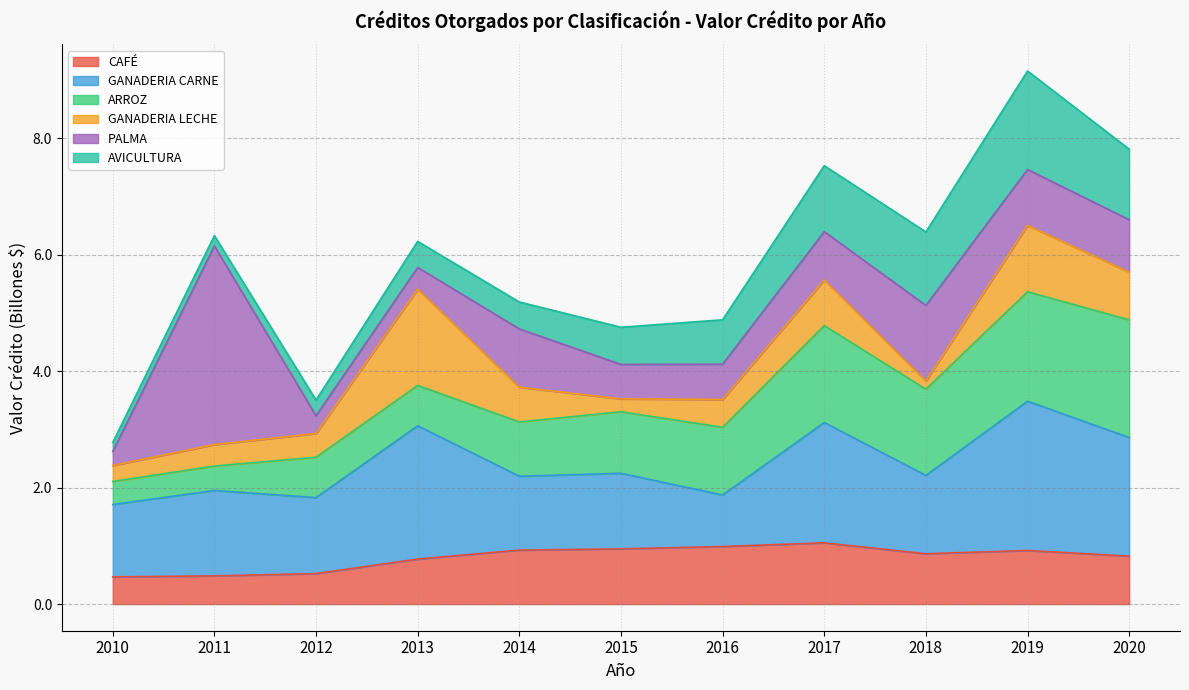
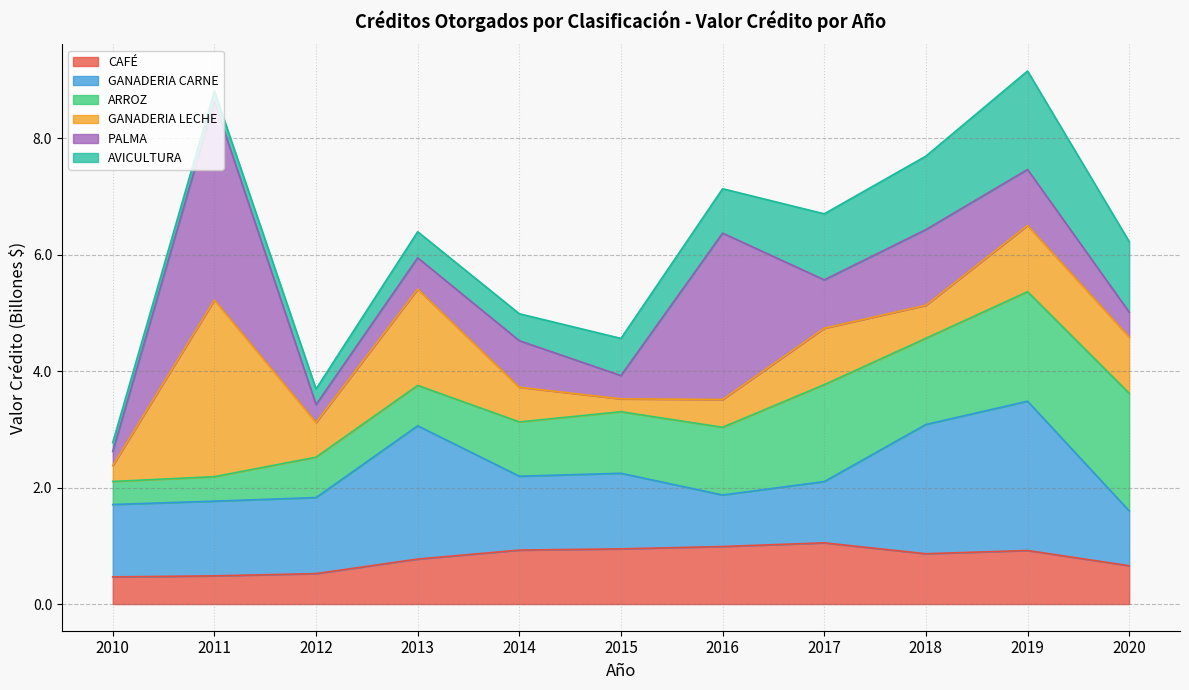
GANADERIA CARNE, 2011: 1.5 -> 1.3
GANADERIA LECHE, 2011: 0.4 -> 3.0
GANADERIA LECHE, 2012: 0.4 -> 0.6
PALMA, 2013: 0.4 -> 0.5
PALMA, 2014: 1.0 -> 0.8
PALMA, 2015: 0.6 -> 0.4
PALMA, 2016: 0.6 -> 2.9
GANADERIA CARNE, 2017: 2.1 -> 1.1
GANADERIA LECHE, 2017: 0.8 -> 1.0
GANADERIA CARNE, 2018: 1.3 -> 2.2
GANADERIA LECHE, 2018: 0.1 -> 0.6
CAFÉ, 2020: 0.8 -> 0.7
GANADERIA CARNE, 2020: 2.0 -> 0.9
GANADERIA LECHE, 2020: 0.8 -> 1.0
PALMA, 2020: 0.9 -> 0.4
